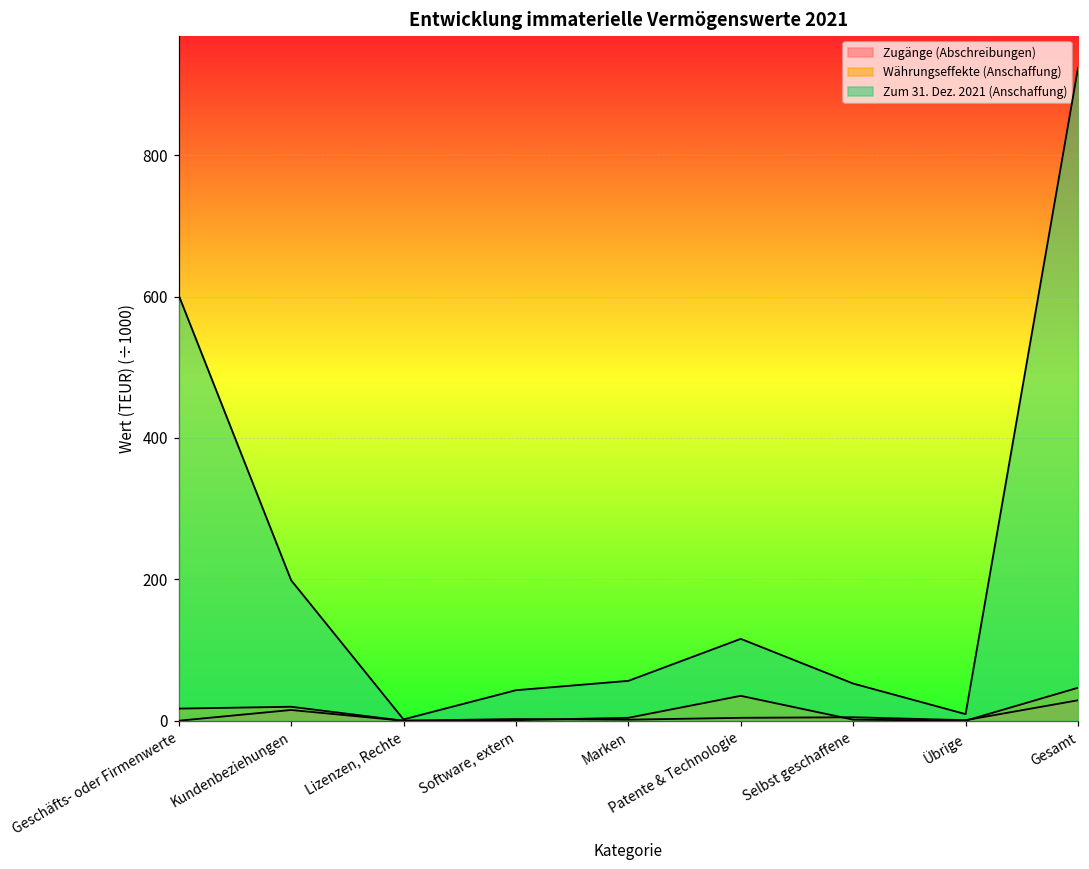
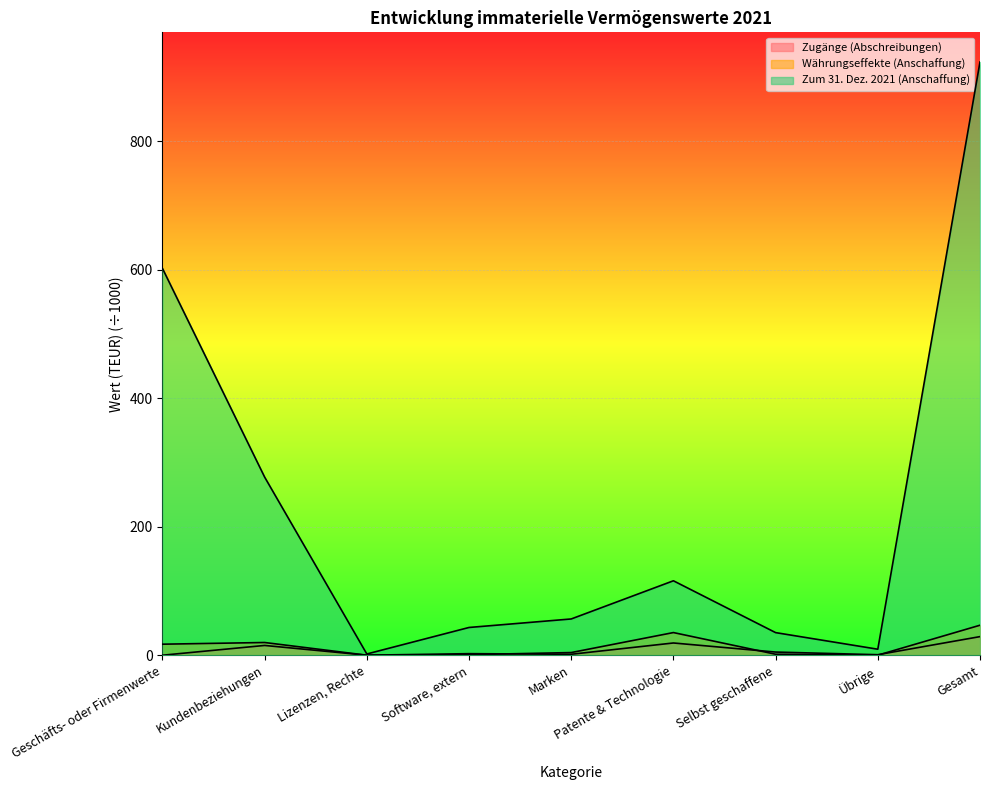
Zum 31. Dez. 2021 (Anschaffung), Kundenbeziehungen: 200 -> 280
Zugänge (Abschreibungen), Patente & Technologie: 0 -> 20
Zum 31. Dez. 2021 (Anschaffung), Selbst geschaffene: 50 -> 40
